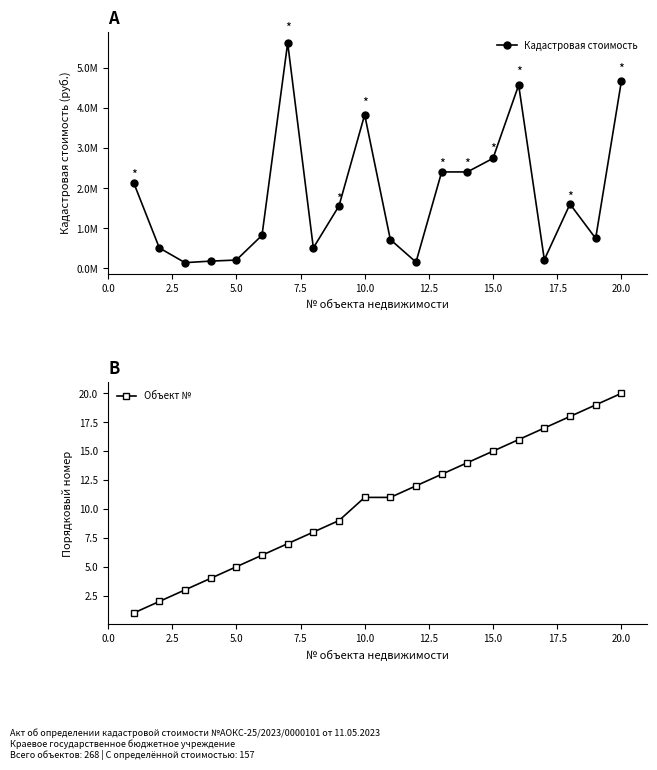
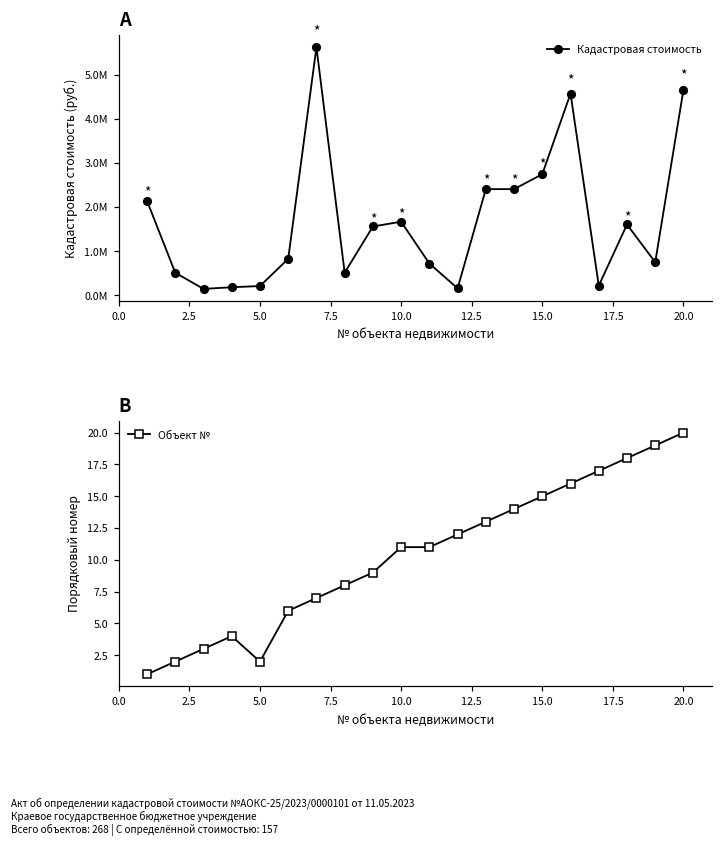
A, 10.0: 3800000 -> 1700000
B, 5.0: 5 -> 2
